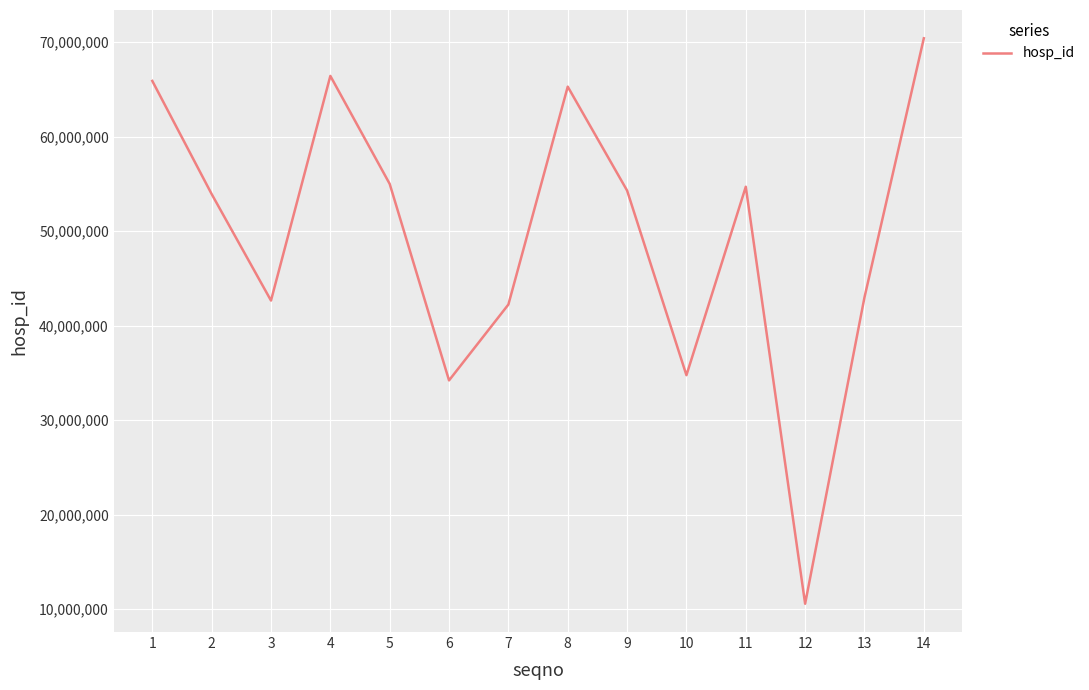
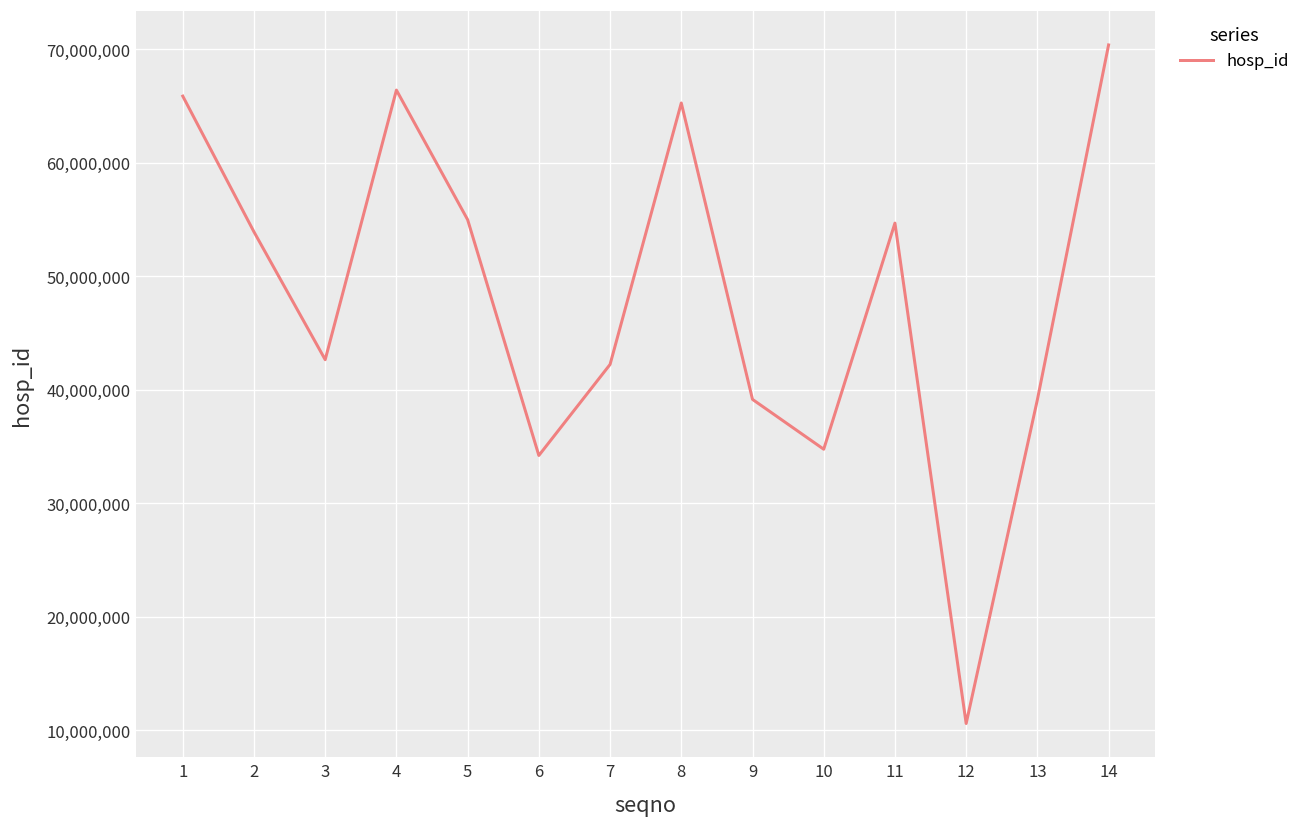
9: 54,000,000 -> 39,000,000
13: 43,000,000 -> 39,000,000
